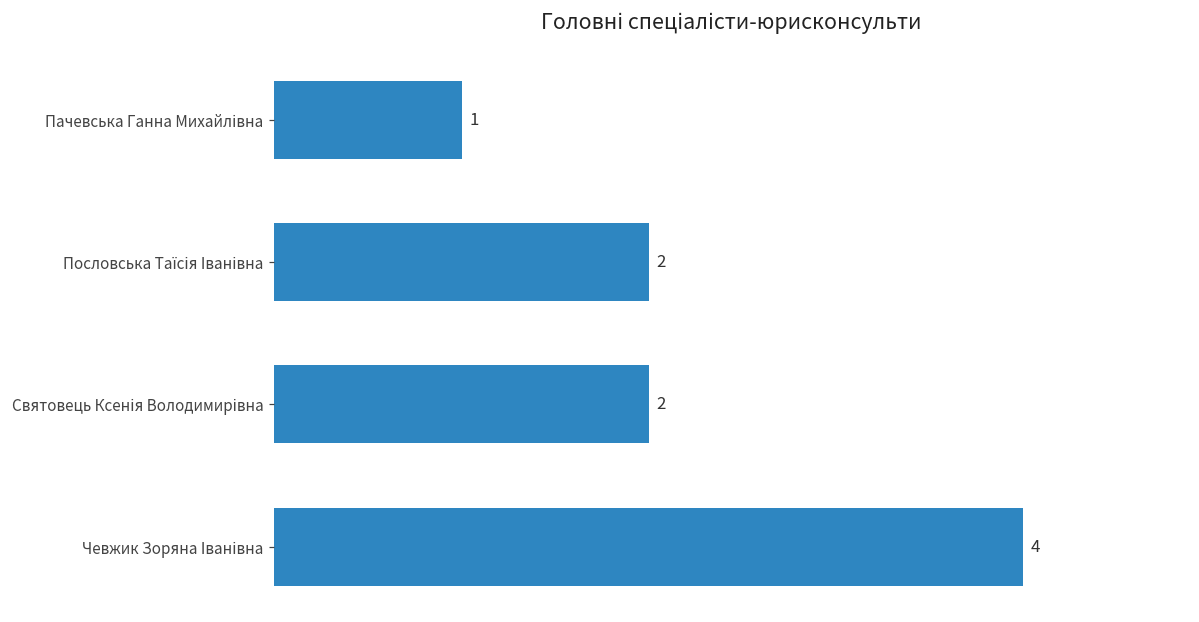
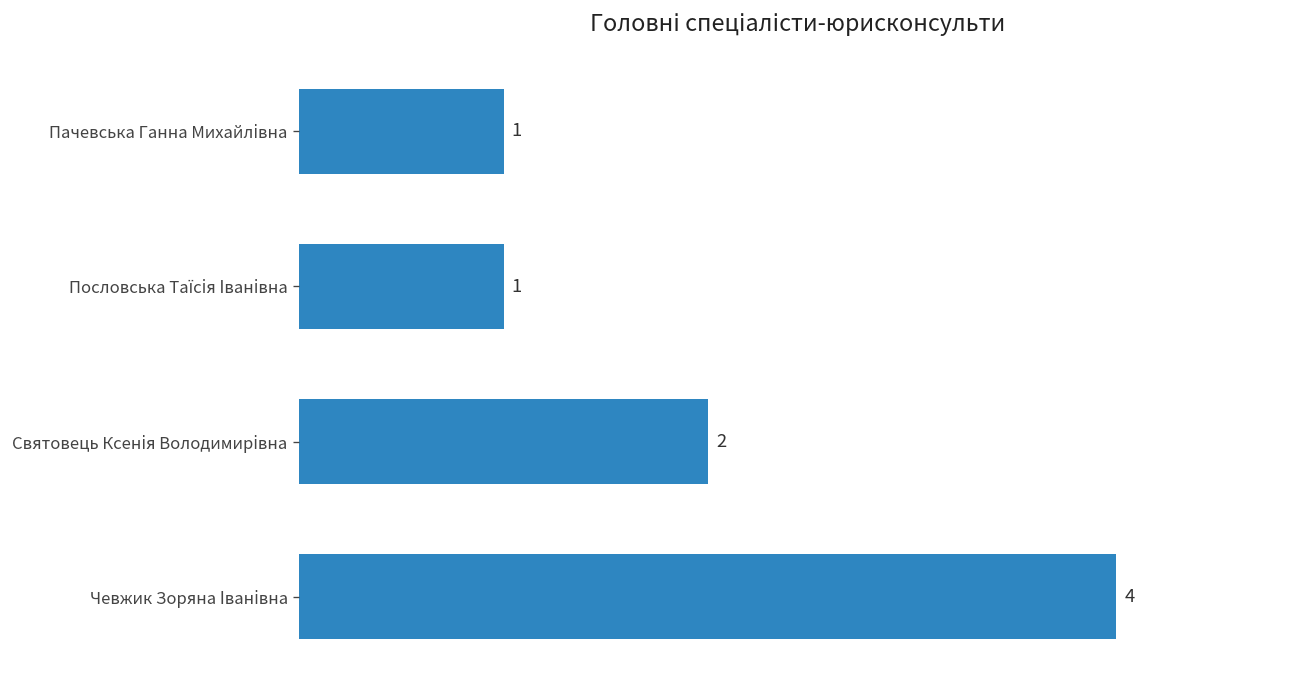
Пословська Таїсія Іванівна: 2 -> 1
